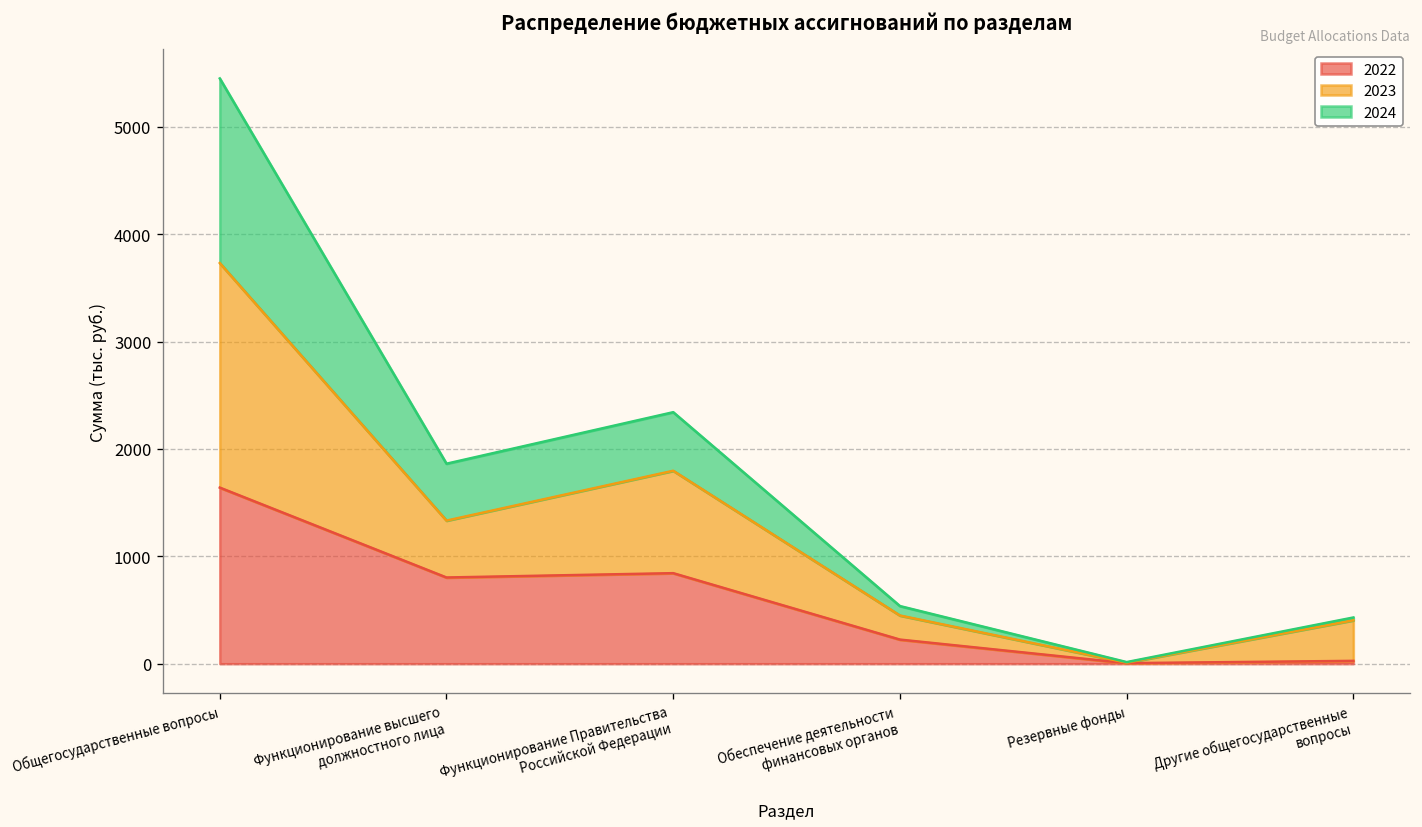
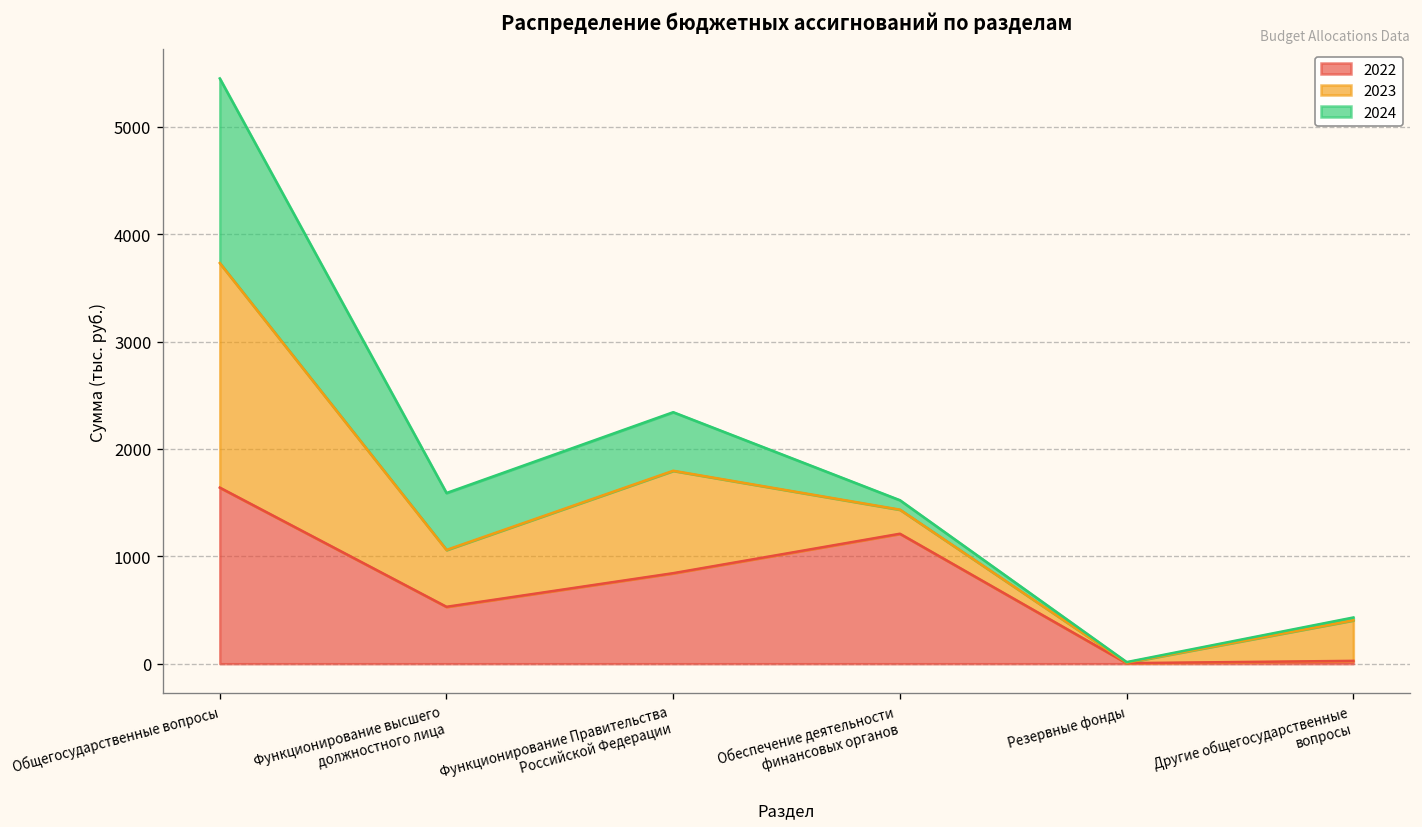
2022, Функционирование высшего должностного лица: 800 -> 500
2022, Обеспечение деятельности финансовых органов: 200 -> 1200
